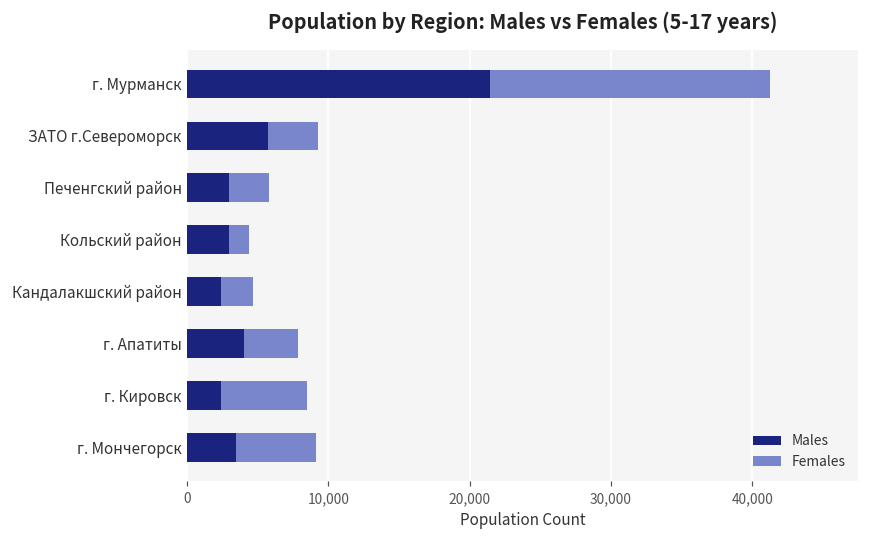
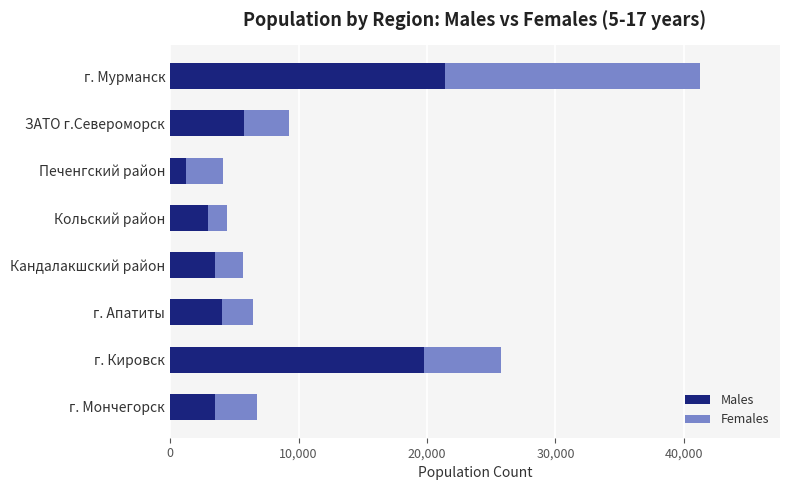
Males, Печенгский район: 3,000 -> 1,200
Males, Кандалакшский район: 2,400 -> 3,500
Females, г. Апатиты: 3,800 -> 2,400
Males, г. Кировск: 2,400 -> 19,700
Females, г. Мончегорск: 5,600 -> 3,300
